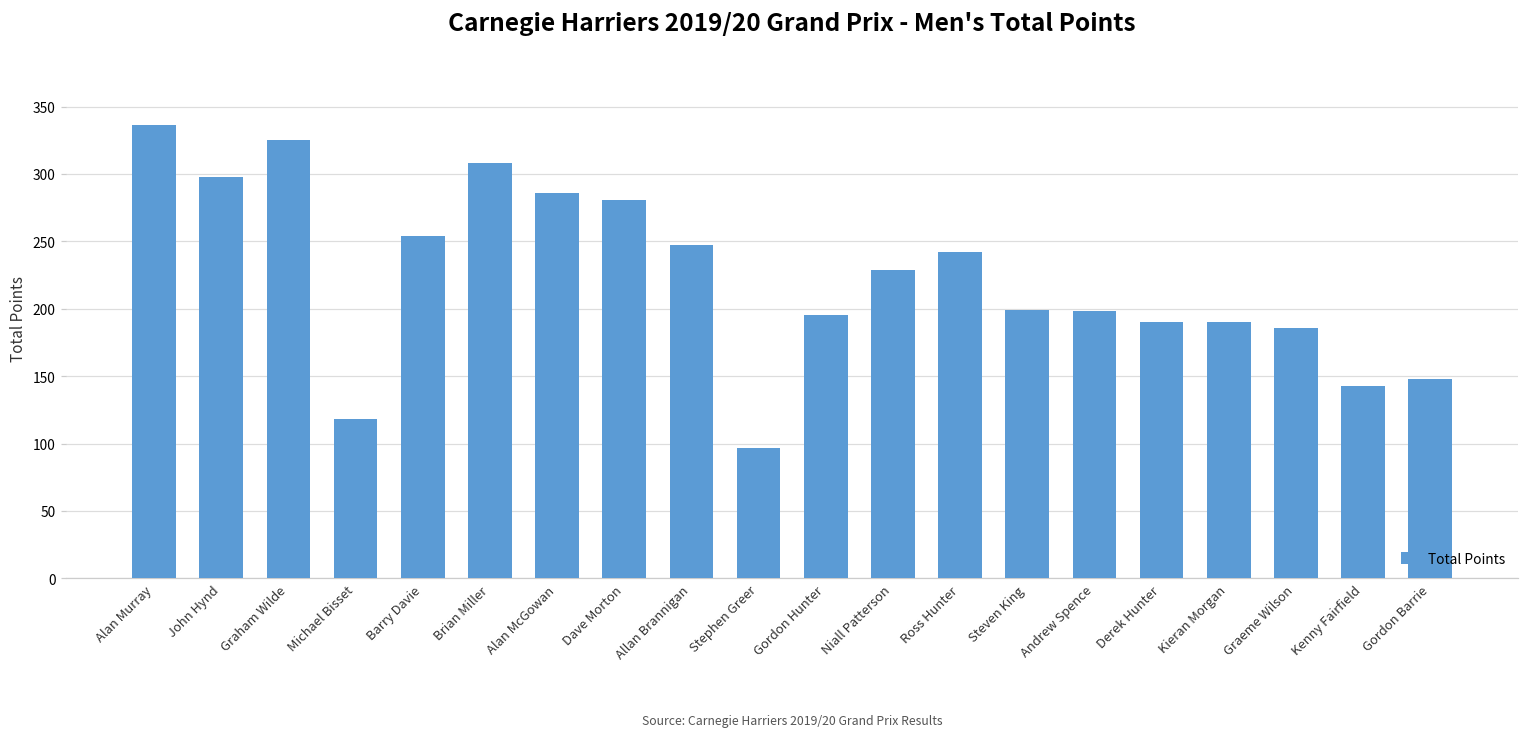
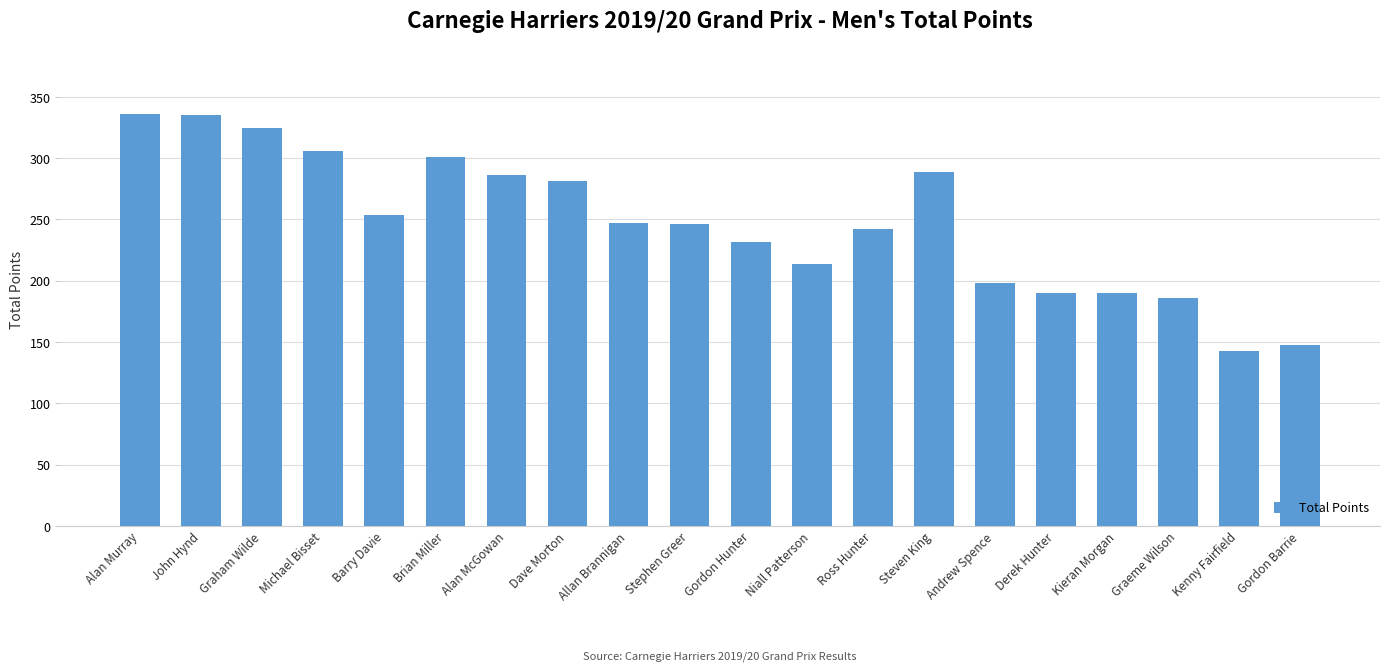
John Hynd: 298 -> 335
Michael Bisset: 118 -> 306
Brian Miller: 308 -> 301
Stephen Greer: 97 -> 246
Gordon Hunter: 195 -> 232
Niall Patterson: 229 -> 214
Steven King: 199 -> 289
